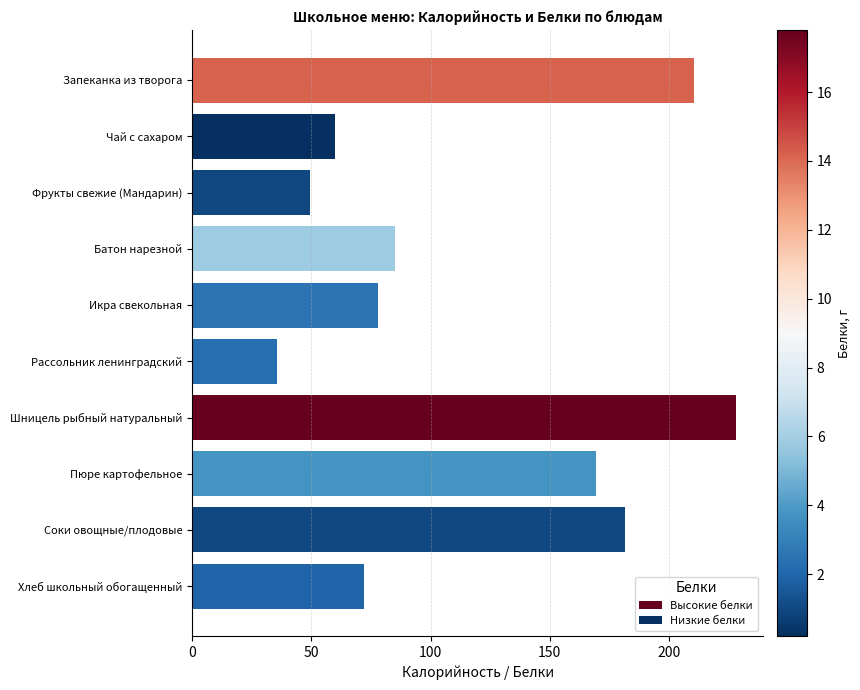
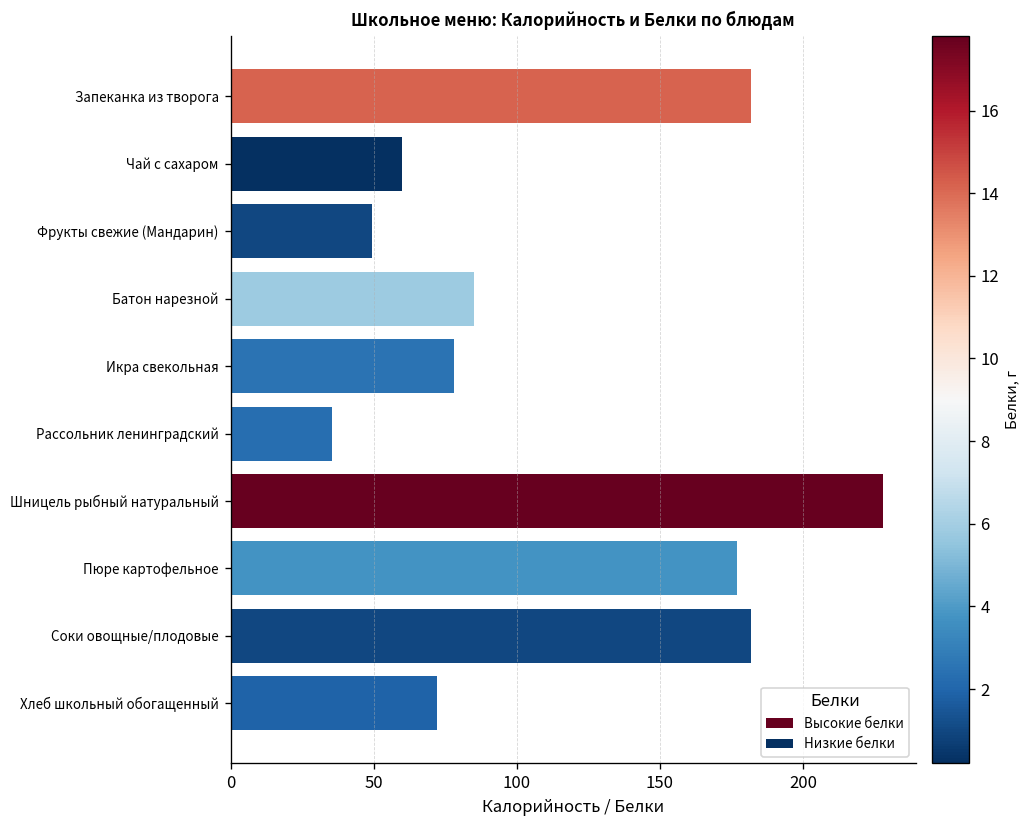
Запеканка из творога: 211 -> 182
Пюре картофельное: 169 -> 177
